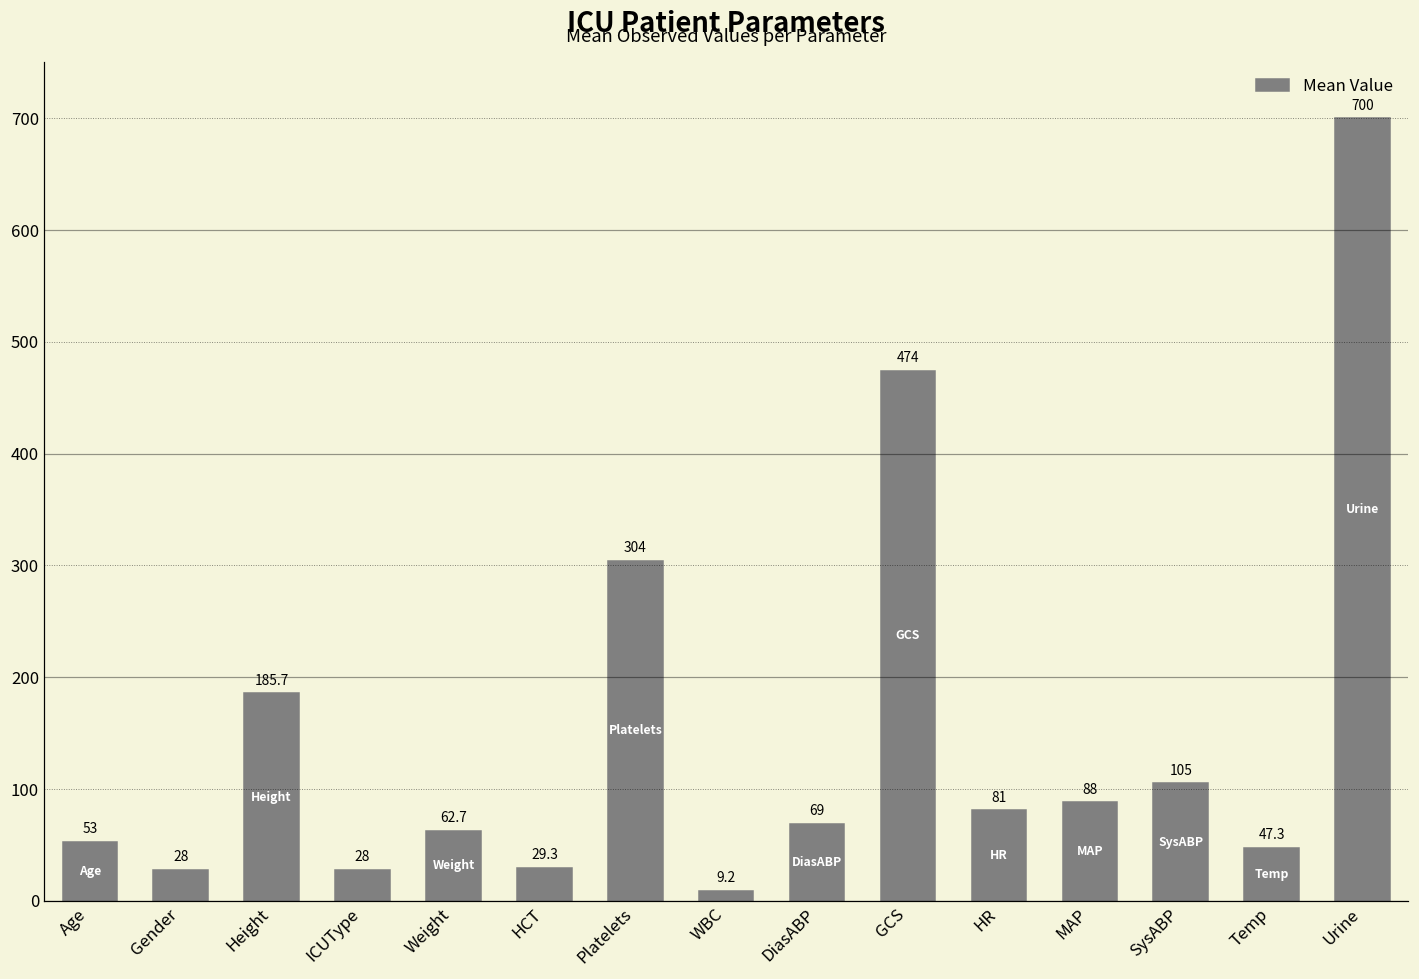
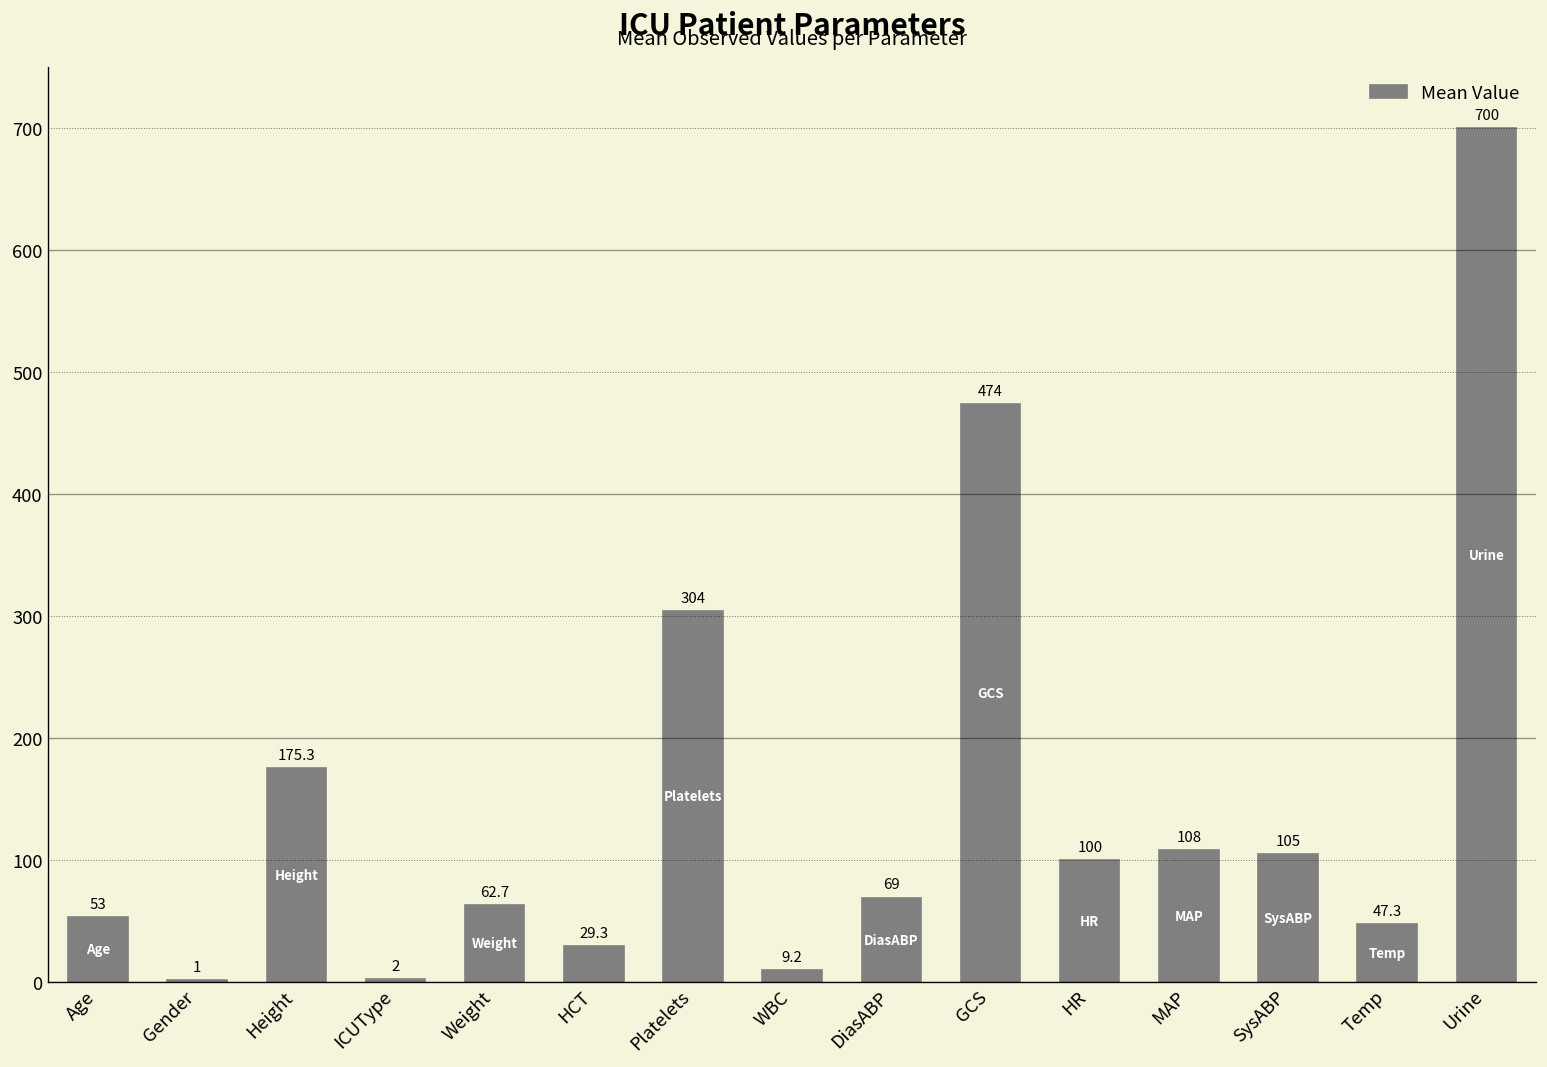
Gender: 28 -> 1
Height: 185.7 -> 175.3
ICUType: 28 -> 2
HR: 81 -> 100
MAP: 88 -> 108
